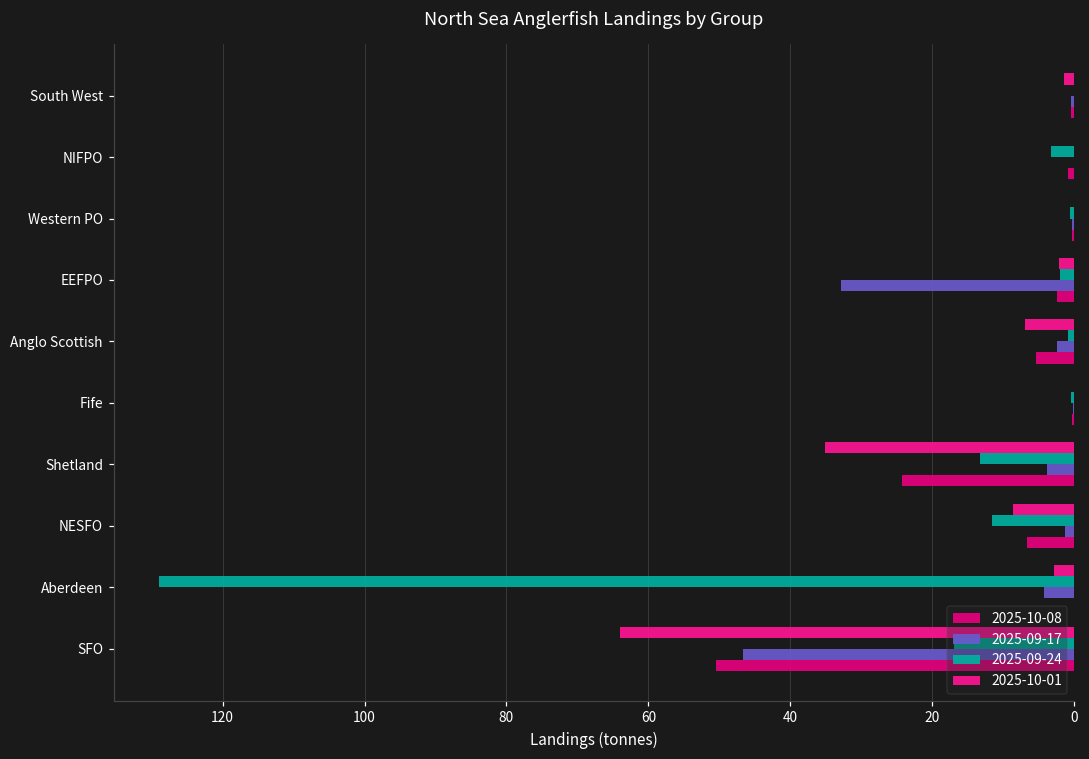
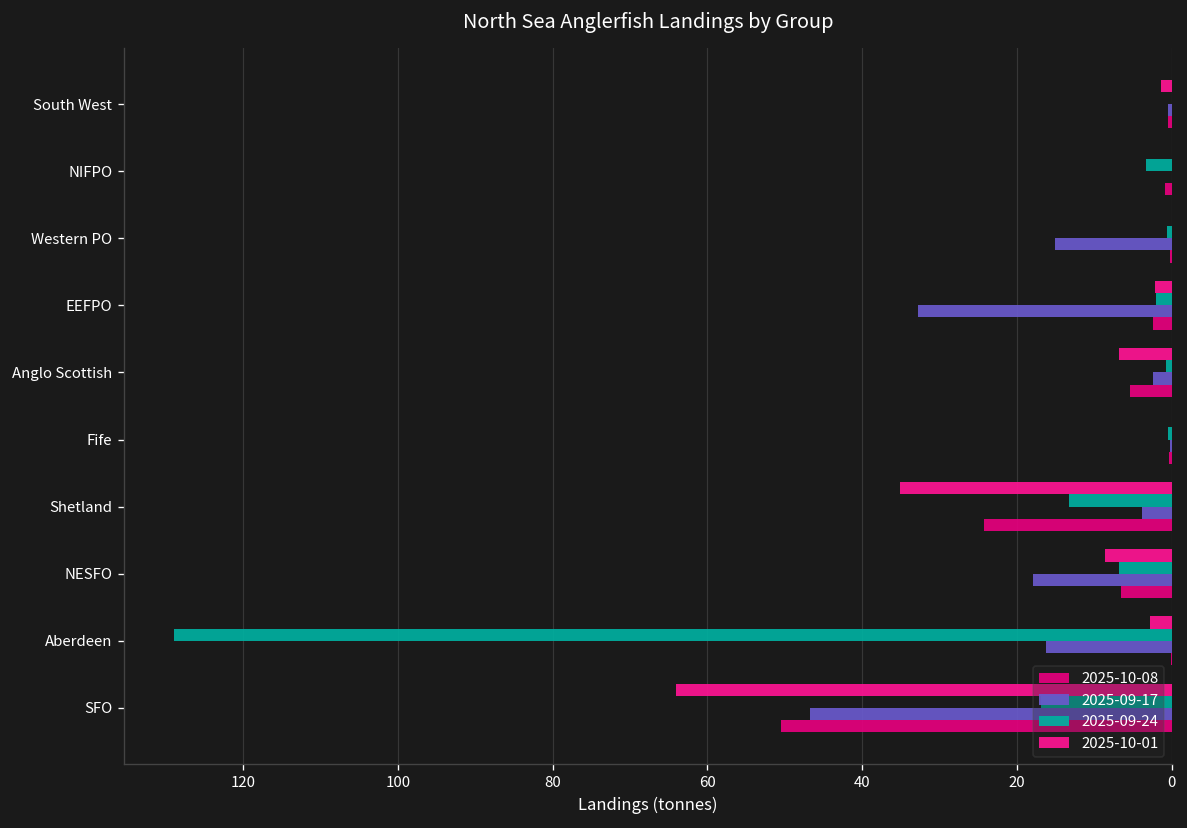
2025-09-17, Western PO: 0 -> 15
2025-09-24, NESFO: 12 -> 7
2025-09-17, NESFO: 1 -> 18
2025-09-17, Aberdeen: 4 -> 16
